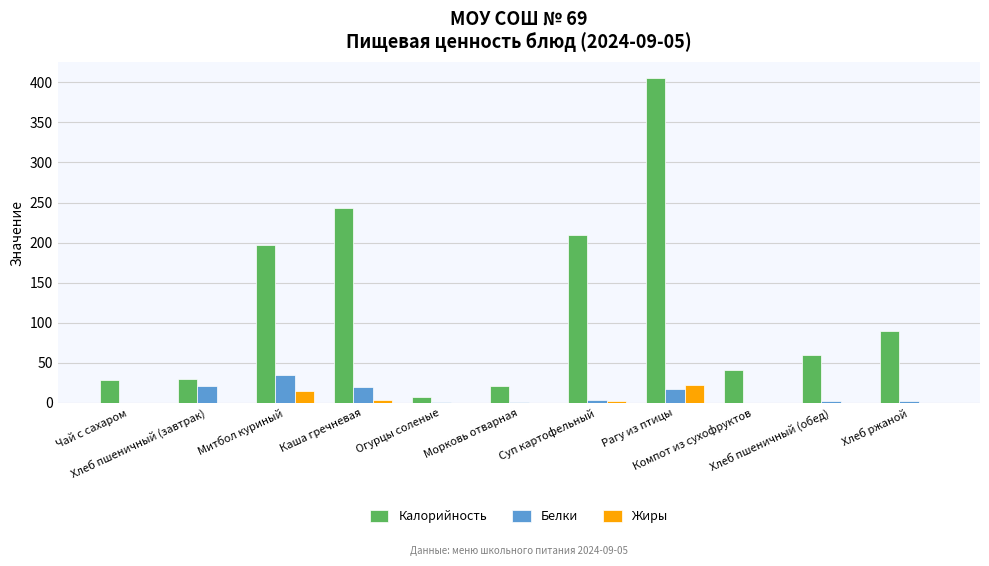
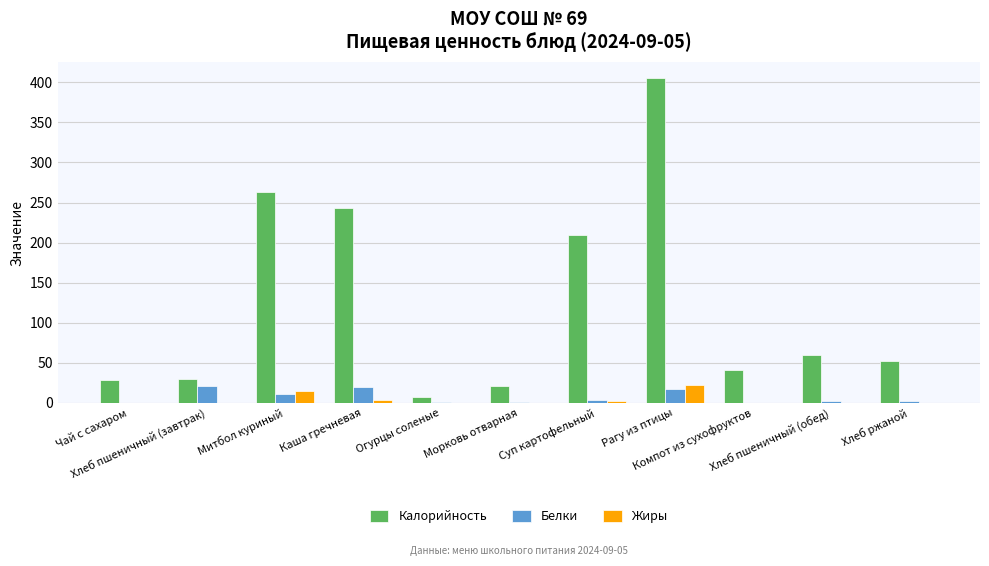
Калорийность, Митбол куриный: 200 -> 260
Белки, Митбол куриный: 40 -> 10
Калорийность, Хлеб ржаной: 90 -> 50
